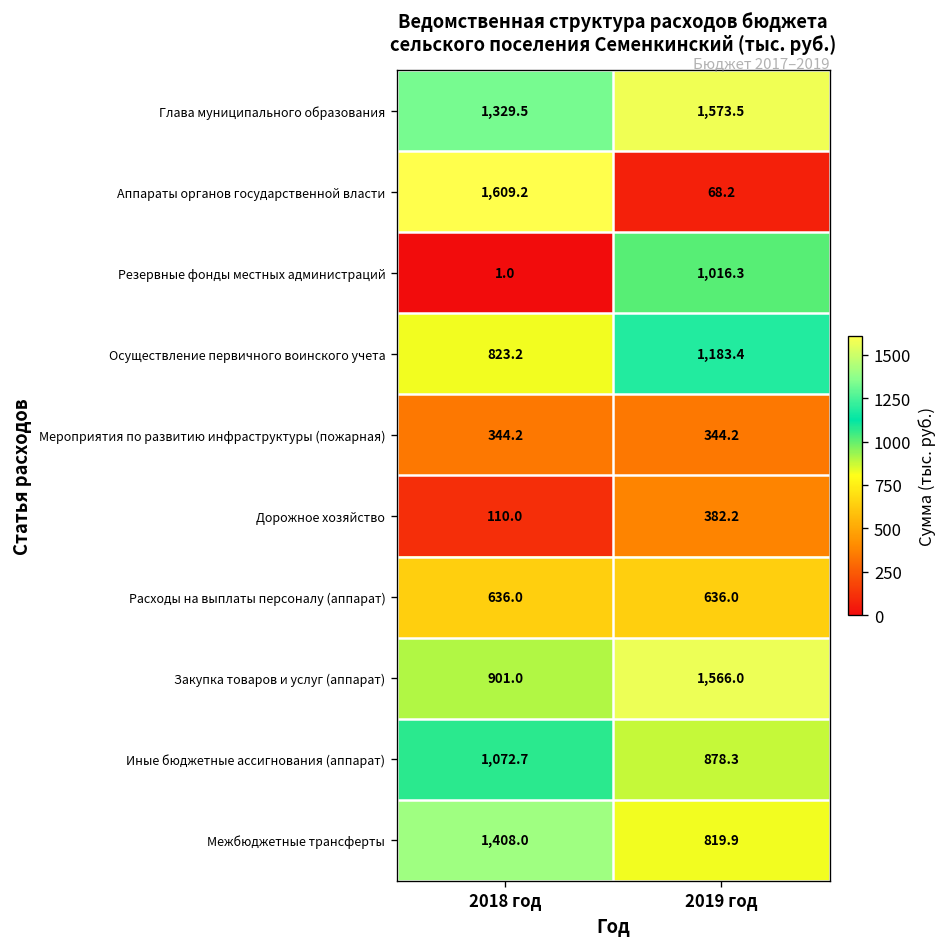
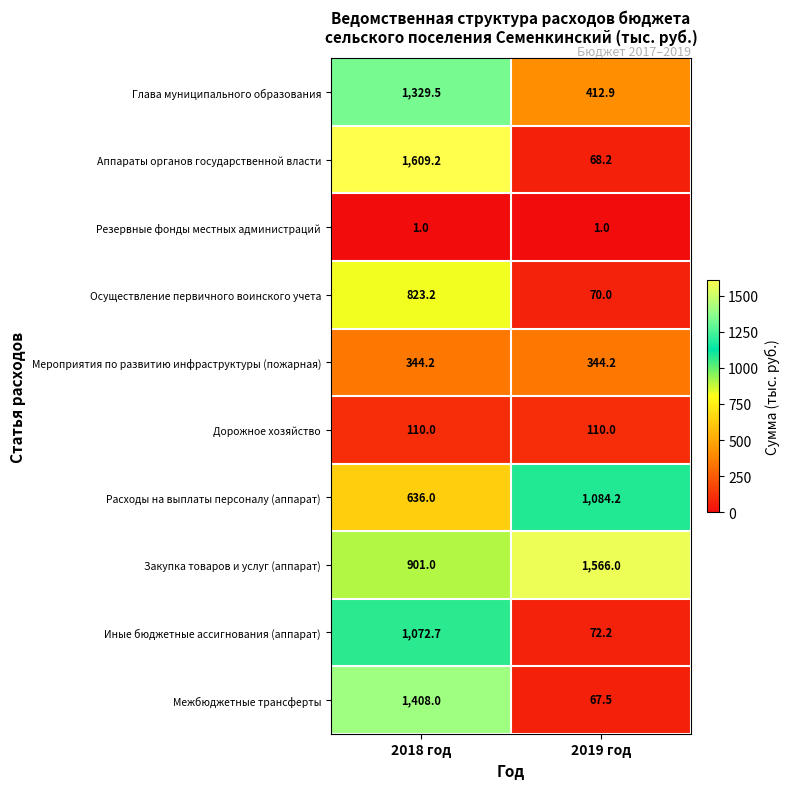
Глава муниципального образования, 2019 год: 1,573.5 -> 412.9
Резервные фонды местных администраций, 2019 год: 1,016.3 -> 1.0
Осуществление первичного воинского учета, 2019 год: 1,183.4 -> 70.0
Дорожное хозяйство, 2019 год: 382.2 -> 110.0
Расходы на выплаты персоналу (аппарат), 2019 год: 636.0 -> 1,084.2
Иные бюджетные ассигнования (аппарат), 2019 год: 878.3 -> 72.2
Межбюджетные трансферты, 2019 год: 819.9 -> 67.5
